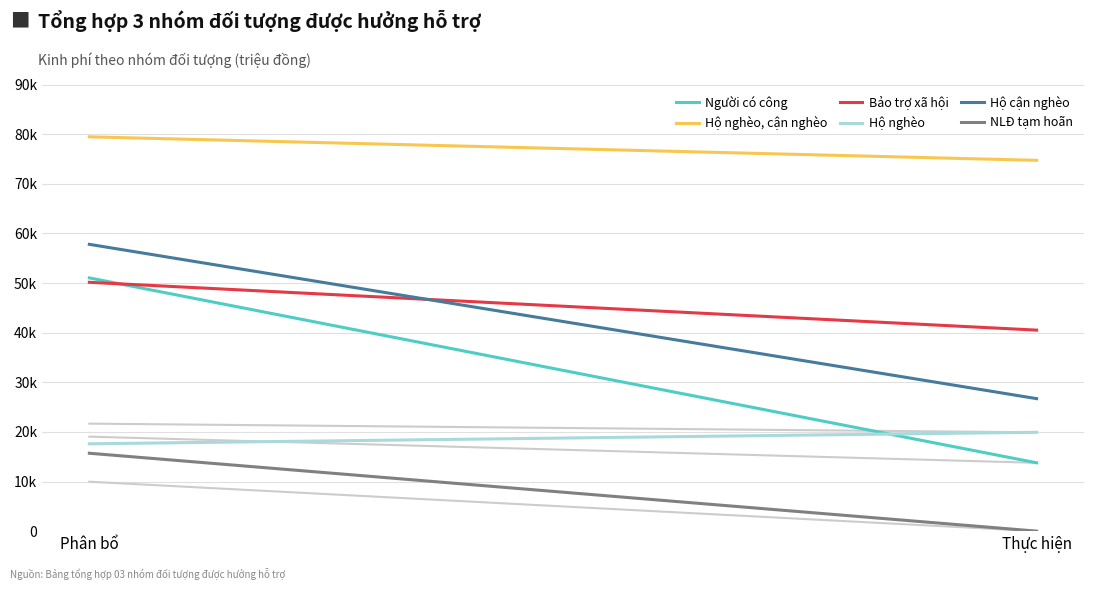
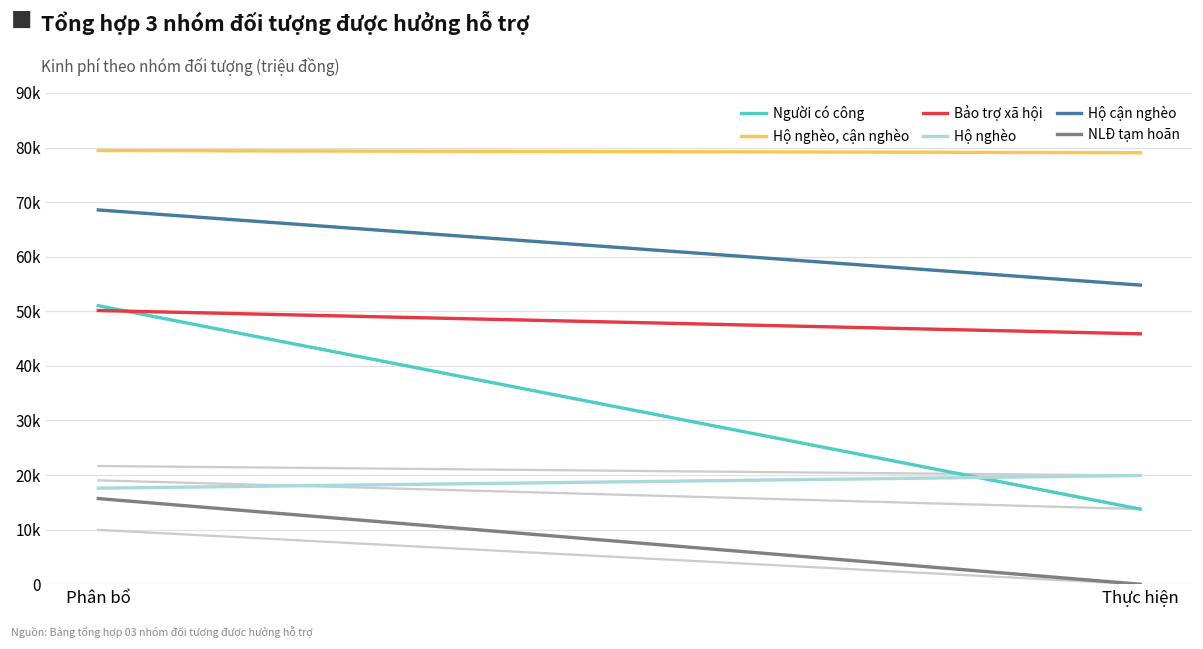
Hộ cận nghèo, Phân bổ: 58000 -> 69000
Hộ nghèo, cận nghèo, Thực hiện: 75000 -> 79000
Bảo trợ xã hội, Thực hiện: 41000 -> 46000
Hộ cận nghèo, Thực hiện: 27000 -> 55000
